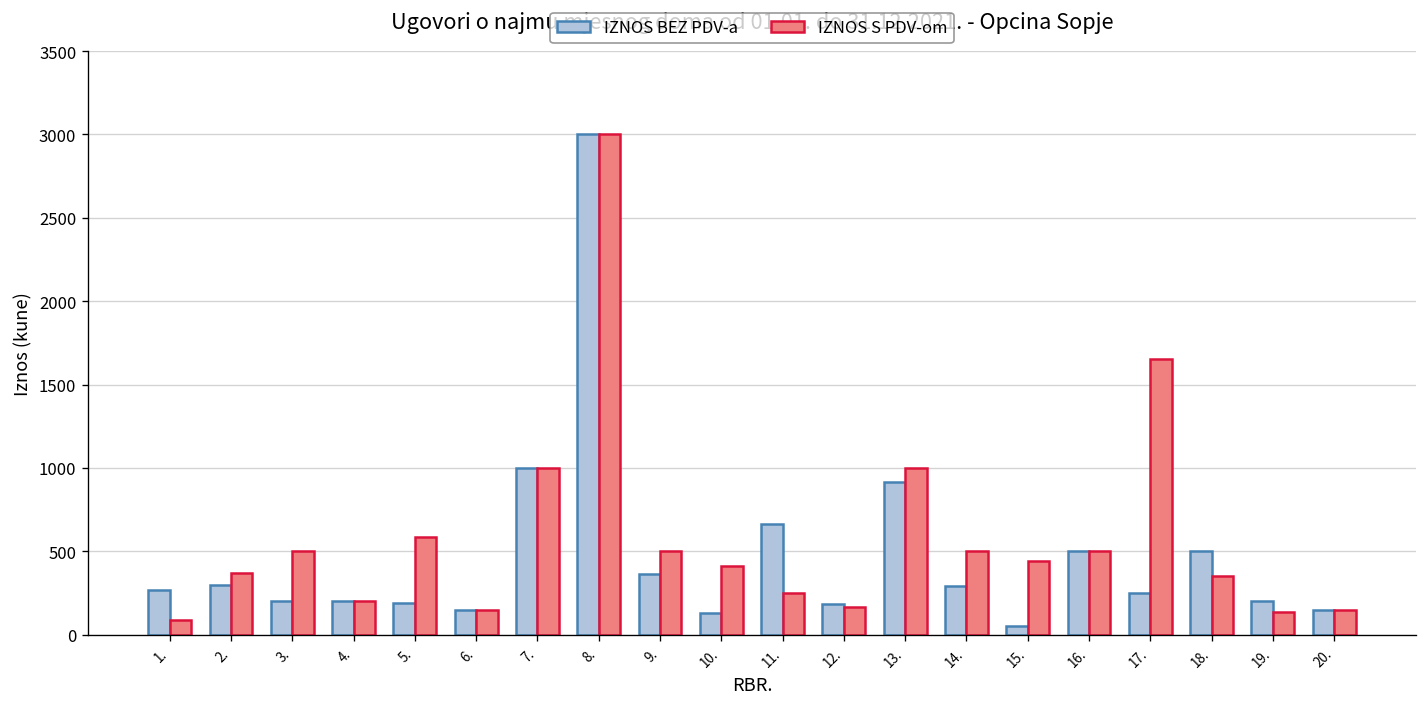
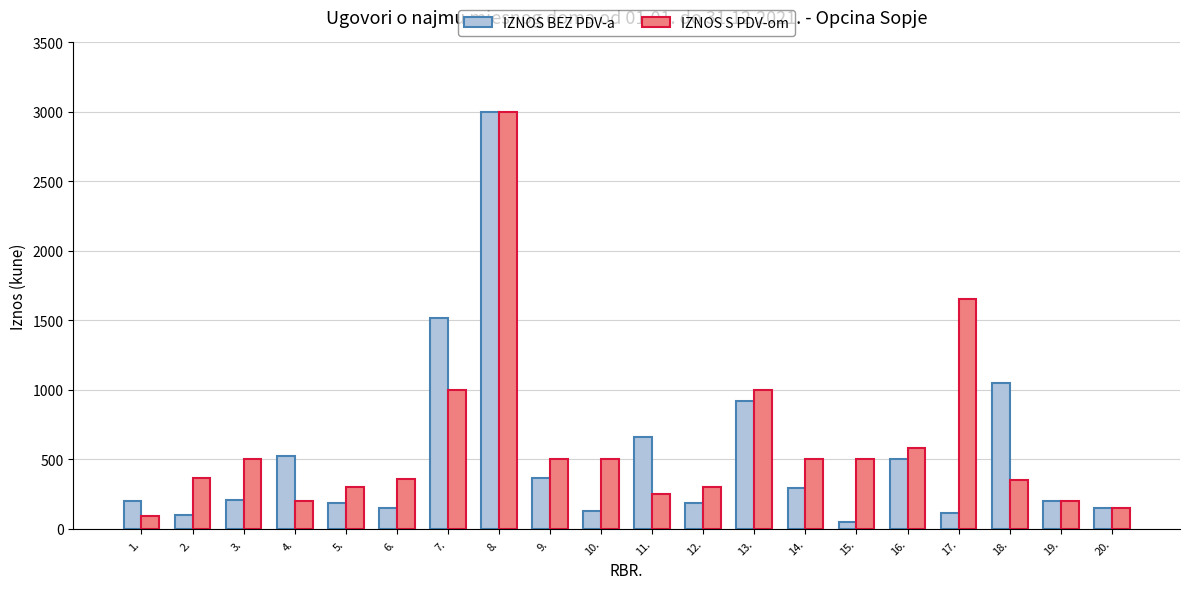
IZNOS BEZ PDV-a, 1.: 270 -> 200
IZNOS BEZ PDV-a, 2.: 300 -> 100
IZNOS BEZ PDV-a, 4.: 200 -> 530
IZNOS S PDV-om, 5.: 590 -> 300
IZNOS S PDV-om, 6.: 150 -> 360
IZNOS BEZ PDV-a, 7.: 1000 -> 1520
IZNOS S PDV-om, 10.: 410 -> 500
IZNOS S PDV-om, 12.: 160 -> 300
IZNOS S PDV-om, 15.: 440 -> 500
IZNOS S PDV-om, 16.: 500 -> 580
IZNOS BEZ PDV-a, 17.: 250 -> 120
IZNOS BEZ PDV-a, 18.: 500 -> 1050
IZNOS S PDV-om, 19.: 130 -> 200
